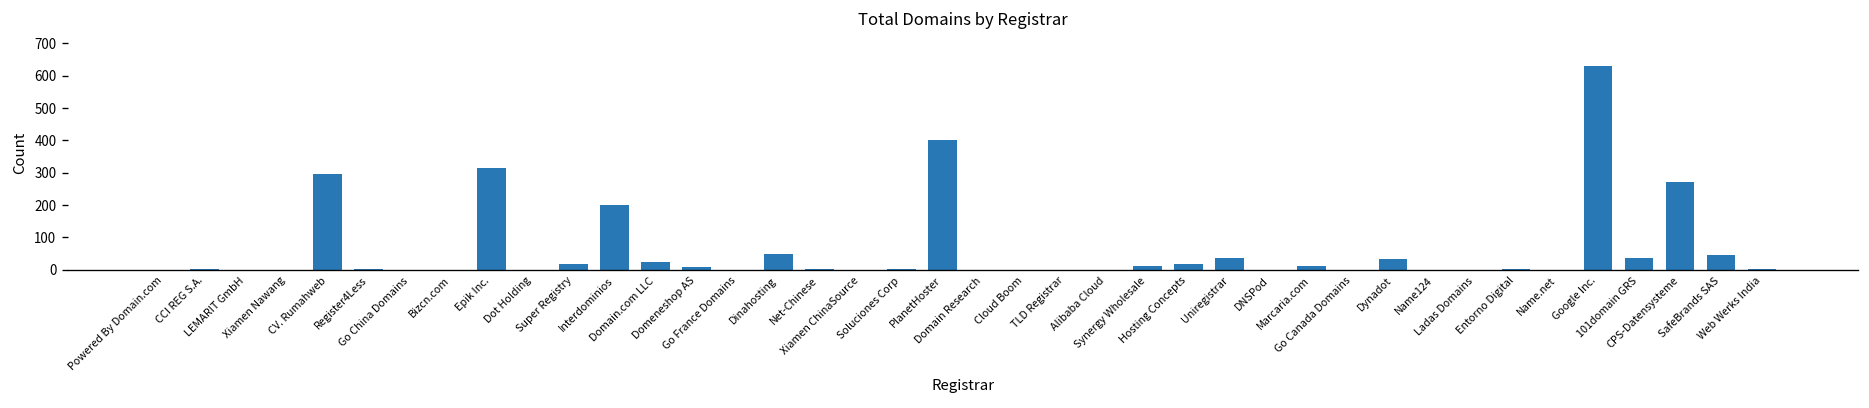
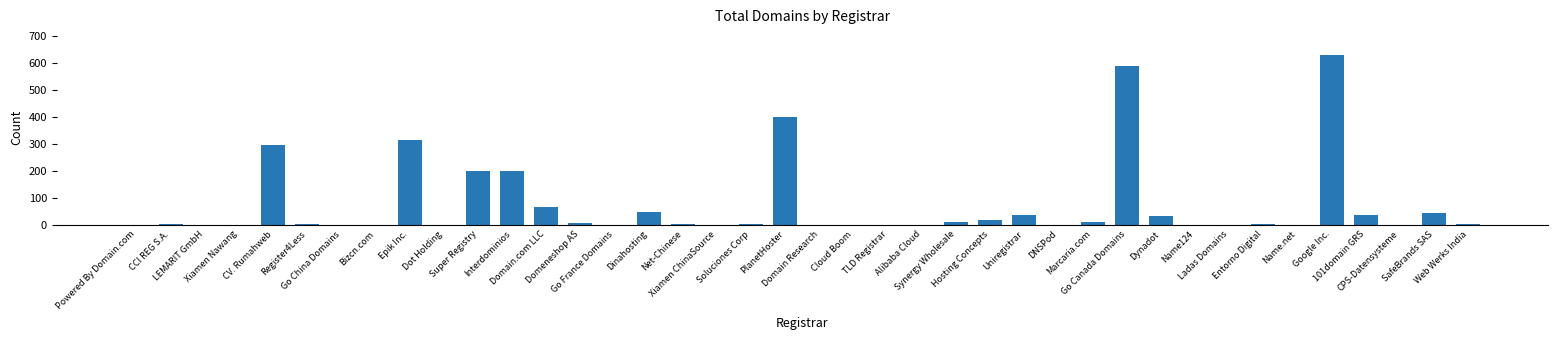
Super Registry: 20 -> 200
Domain.com LLC: 20 -> 70
Go Canada Domains: 0 -> 590
CPS-Datensysteme: 270 -> 0
